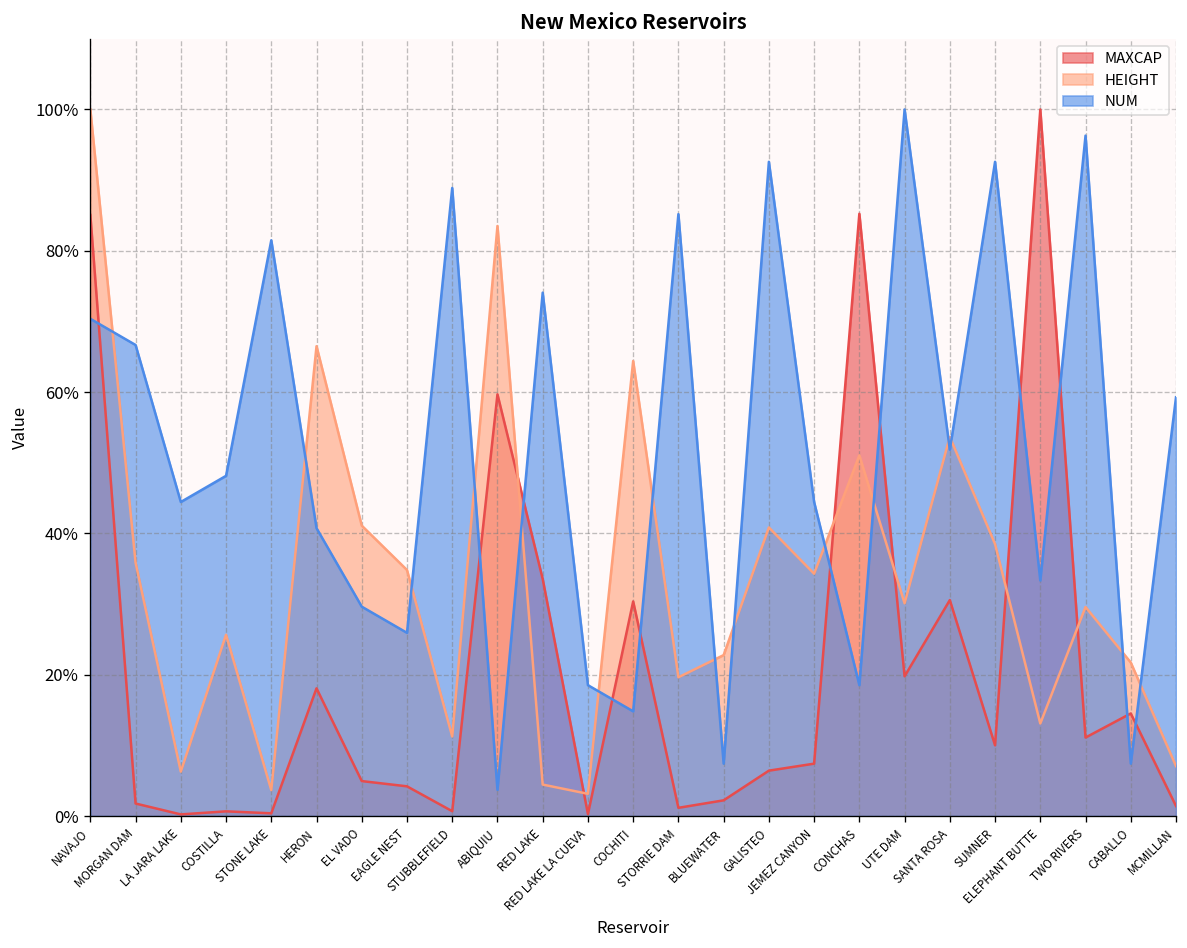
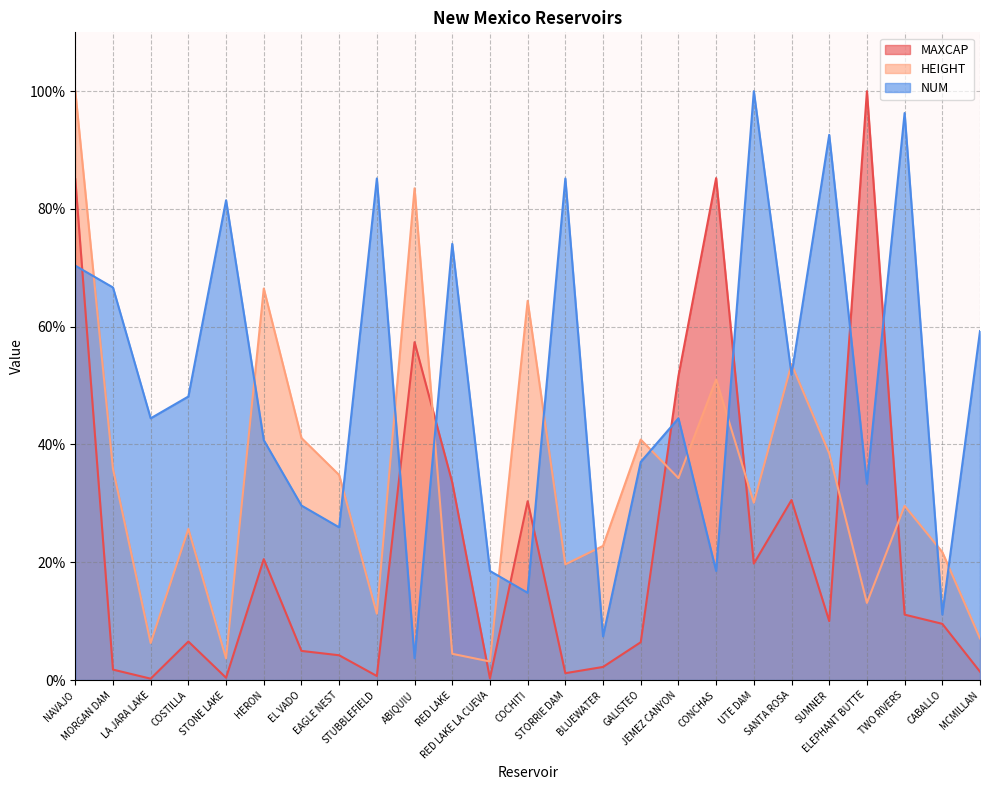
MAXCAP, COSTILLA: 1% -> 7%
MAXCAP, HERON: 18% -> 21%
NUM, STUBBLEFIELD: 89% -> 85%
MAXCAP, ABIQUIU: 60% -> 57%
NUM, GALISTEO: 93% -> 37%
MAXCAP, JEMEZ CANYON: 7% -> 52%
MAXCAP, CABALLO: 15% -> 10%
NUM, CABALLO: 7% -> 11%
